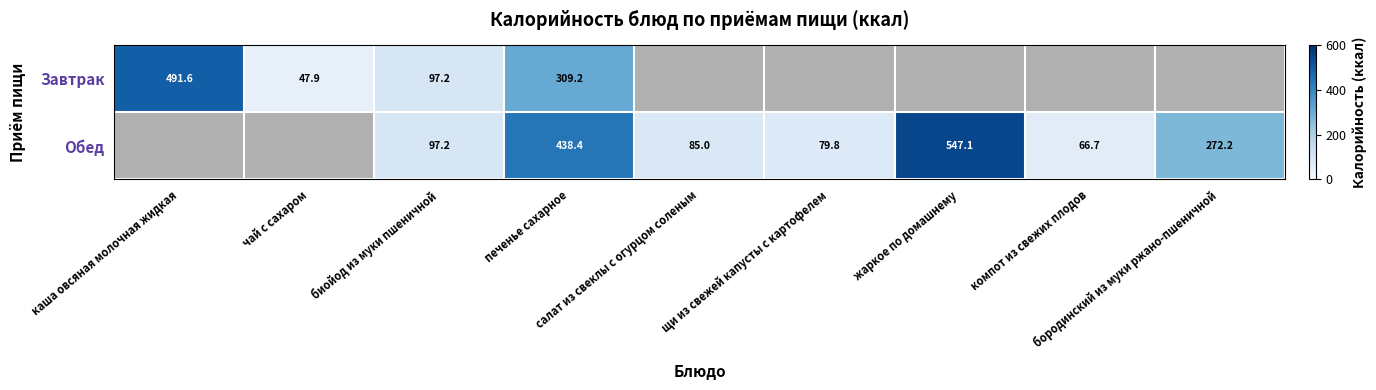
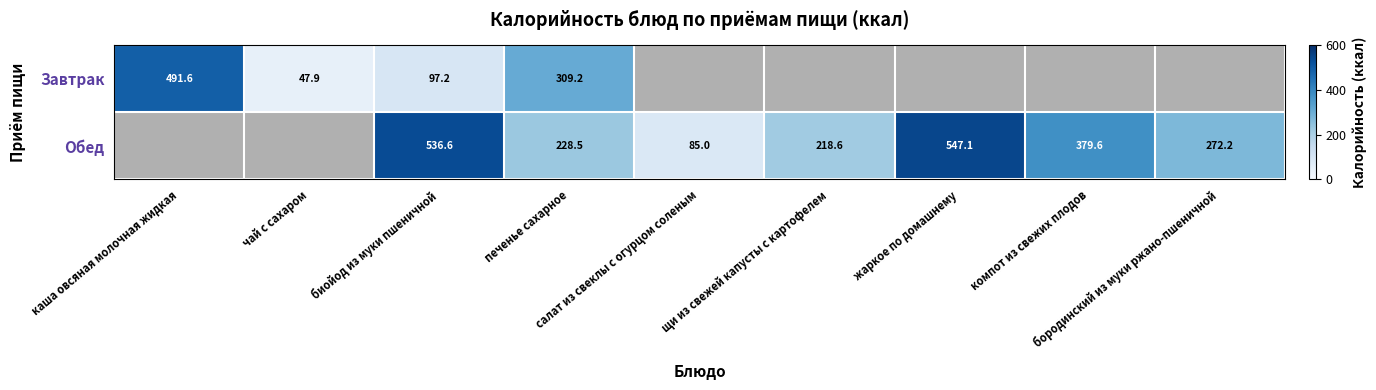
Обед, биойод из муки пшеничной: 97.2 -> 536.6
Обед, печенье сахарное: 438.4 -> 228.5
Обед, щи из свежей капусты с картофелем: 79.8 -> 218.6
Обед, компот из свежих плодов: 66.7 -> 379.6
